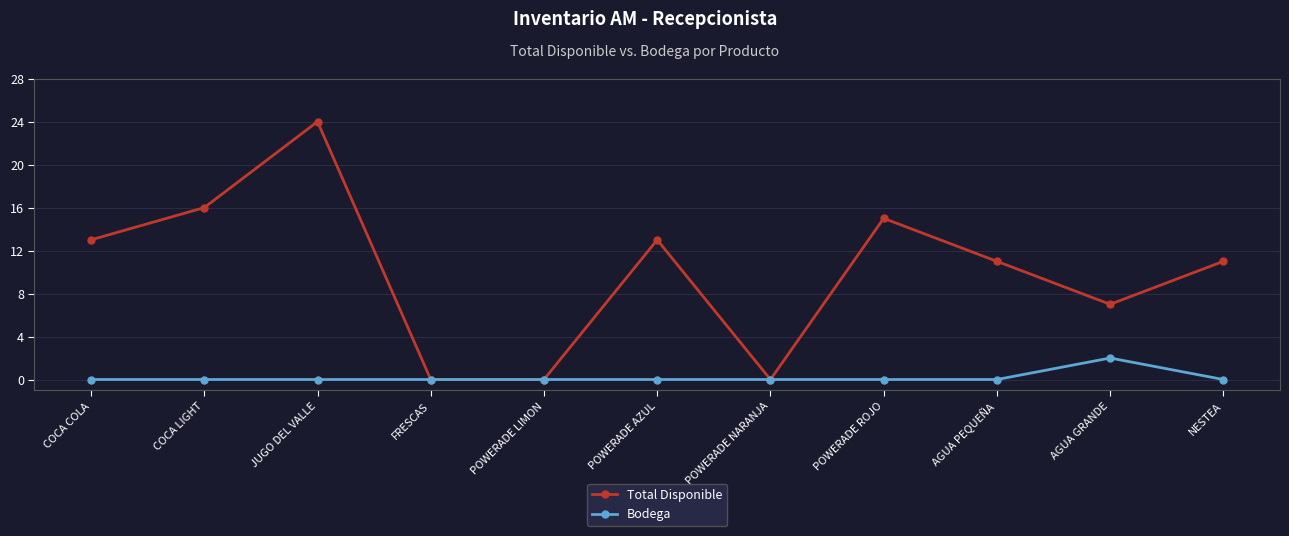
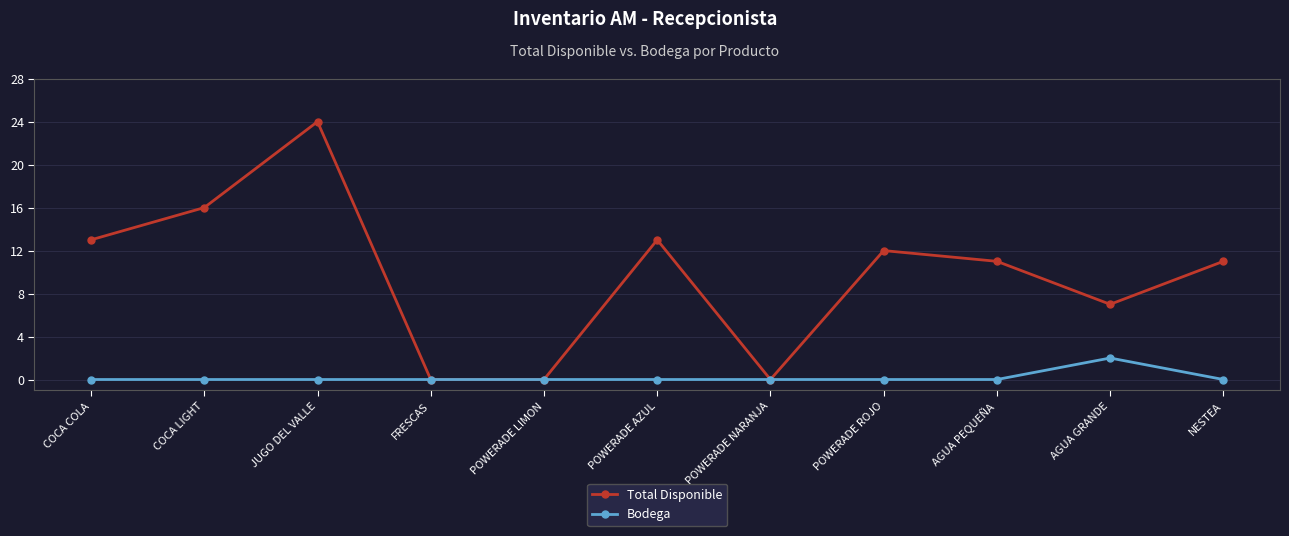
Total Disponible, POWERADE ROJO: 15 -> 12
